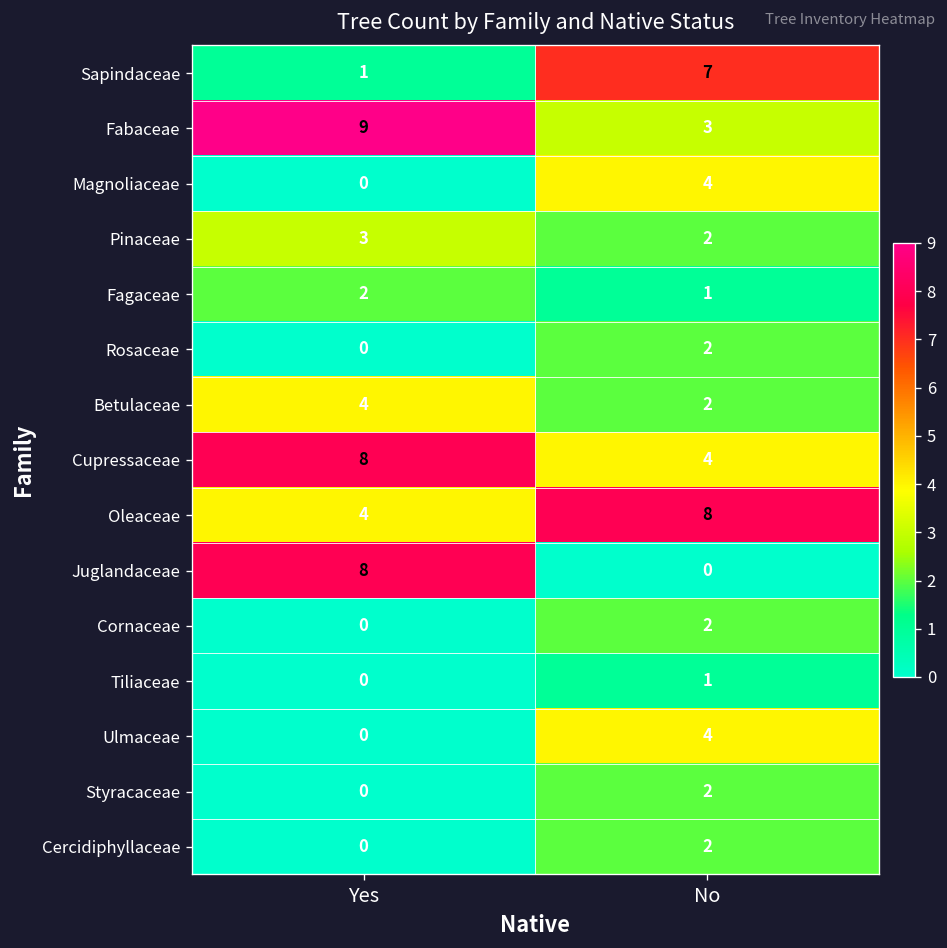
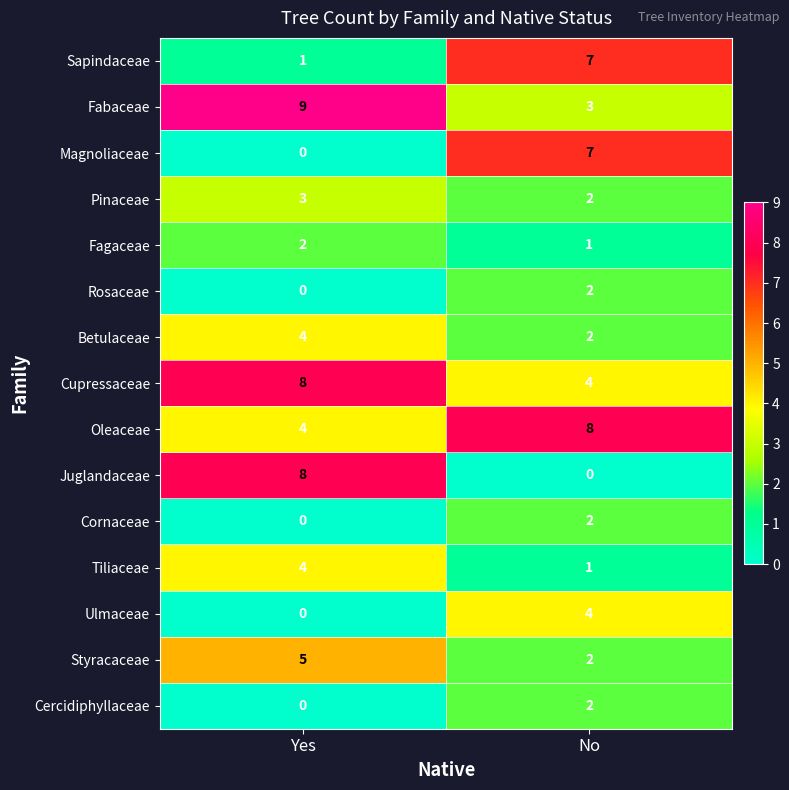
Magnoliaceae, No: 4 -> 7
Tiliaceae, Yes: 0 -> 4
Styracaceae, Yes: 0 -> 5
